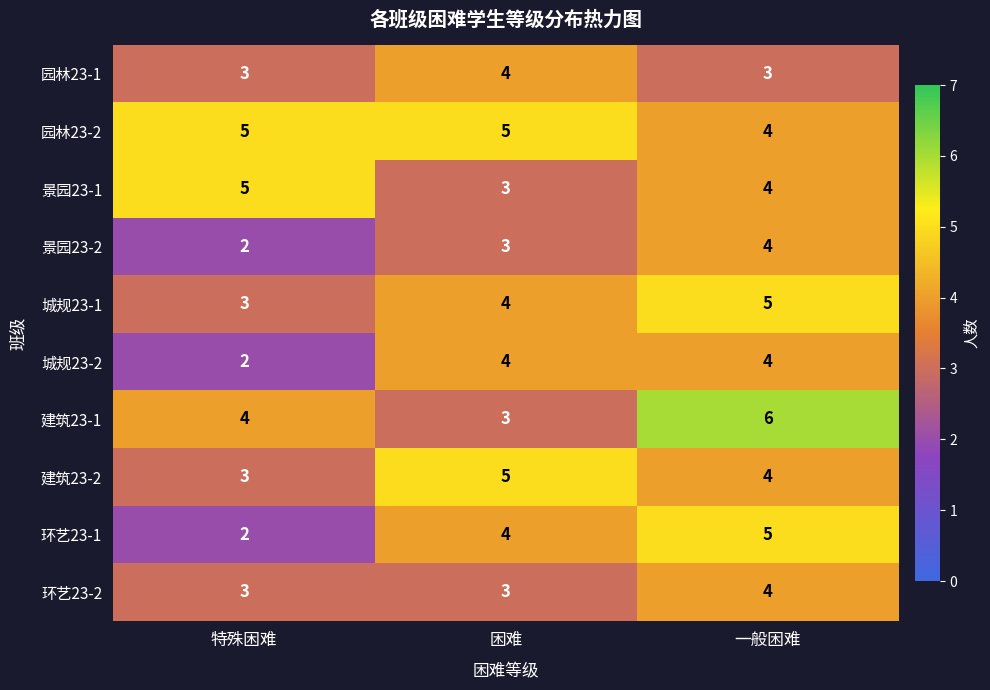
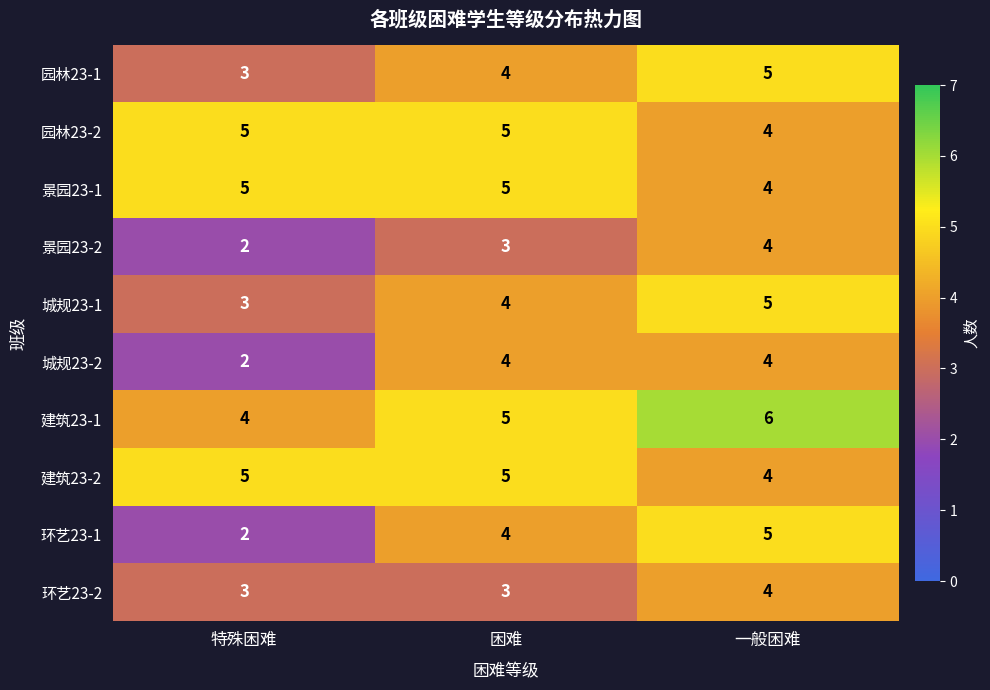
园林23-1, 一般困难: 3 -> 5
景园23-1, 困难: 3 -> 5
建筑23-1, 困难: 3 -> 5
建筑23-2, 特殊困难: 3 -> 5
